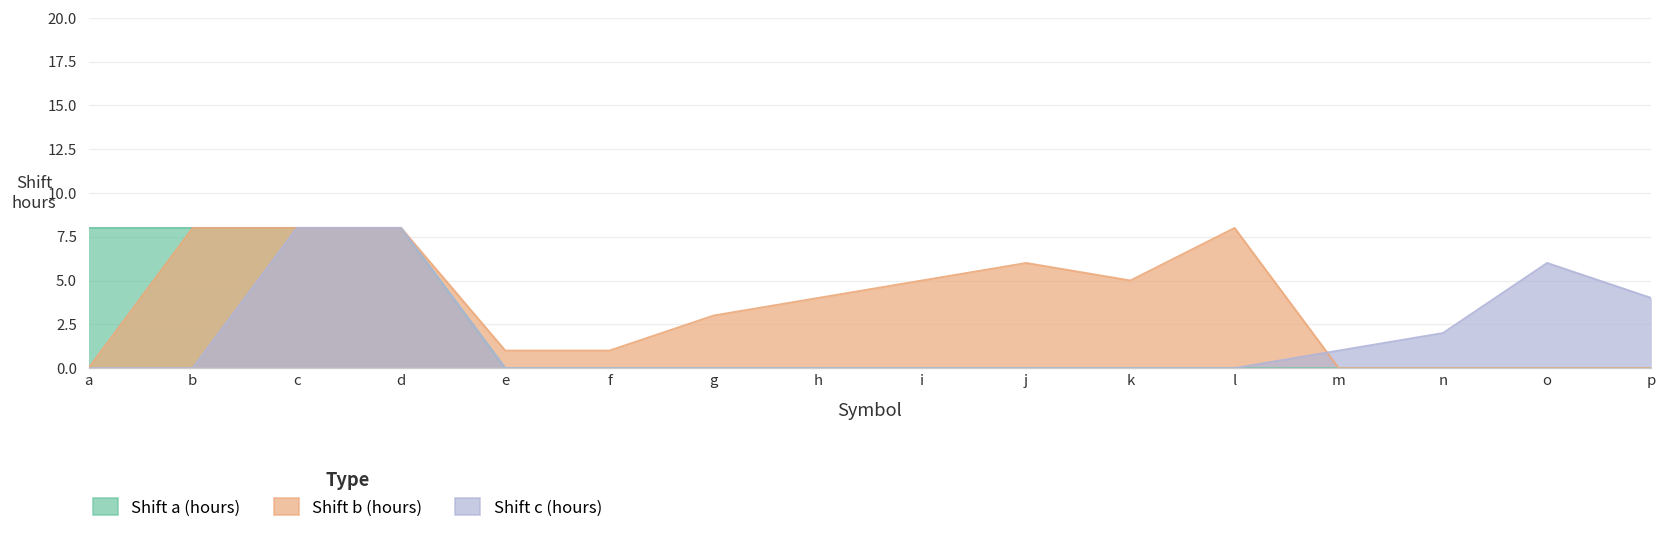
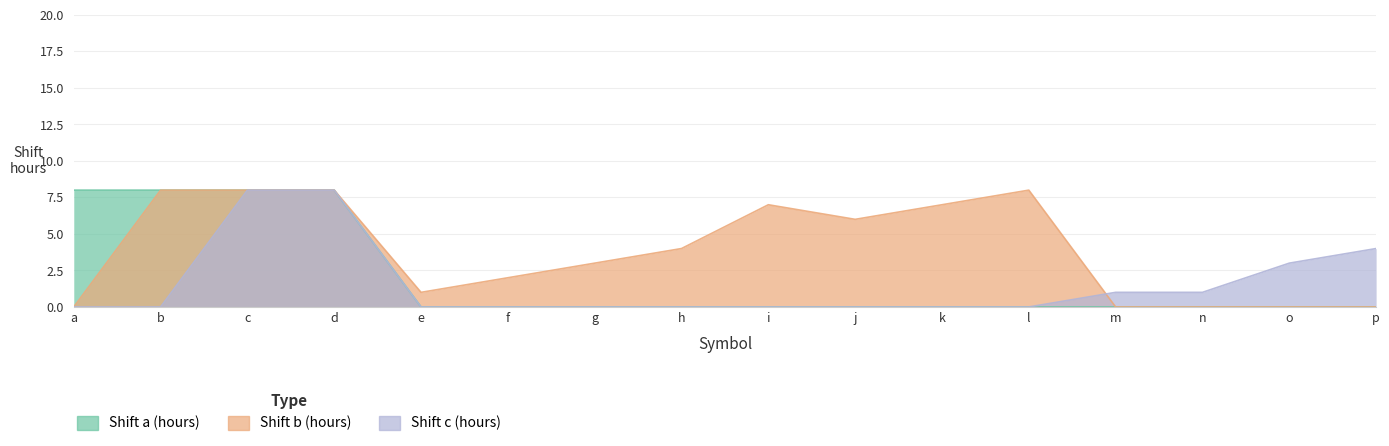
Shift b (hours), f: 1 -> 2
Shift b (hours), i: 5 -> 7
Shift b (hours), k: 5 -> 7
Shift c (hours), n: 2 -> 1
Shift c (hours), o: 6 -> 3
